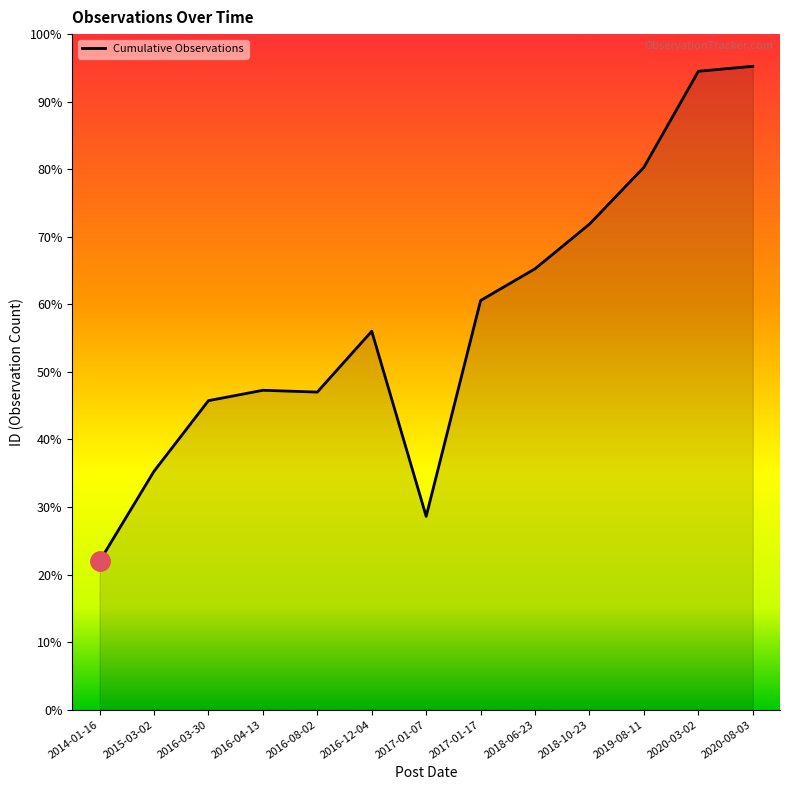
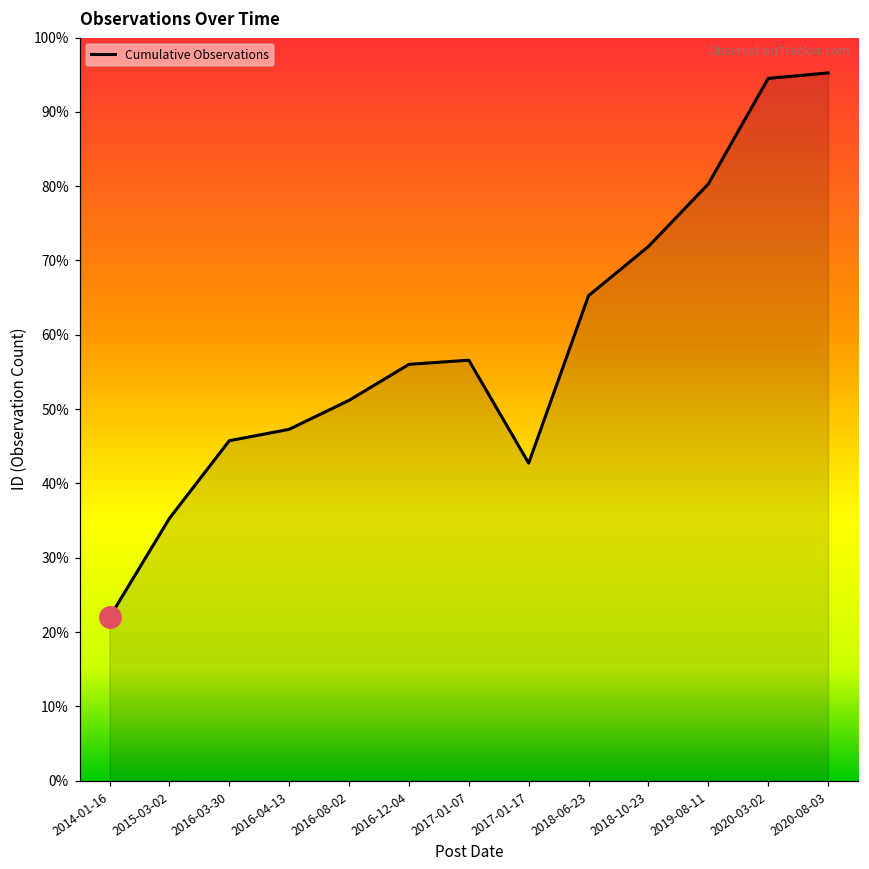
Cumulative Observations, 2016-08-02: 47% -> 51%
Cumulative Observations, 2017-01-07: 29% -> 57%
Cumulative Observations, 2017-01-17: 61% -> 43%
